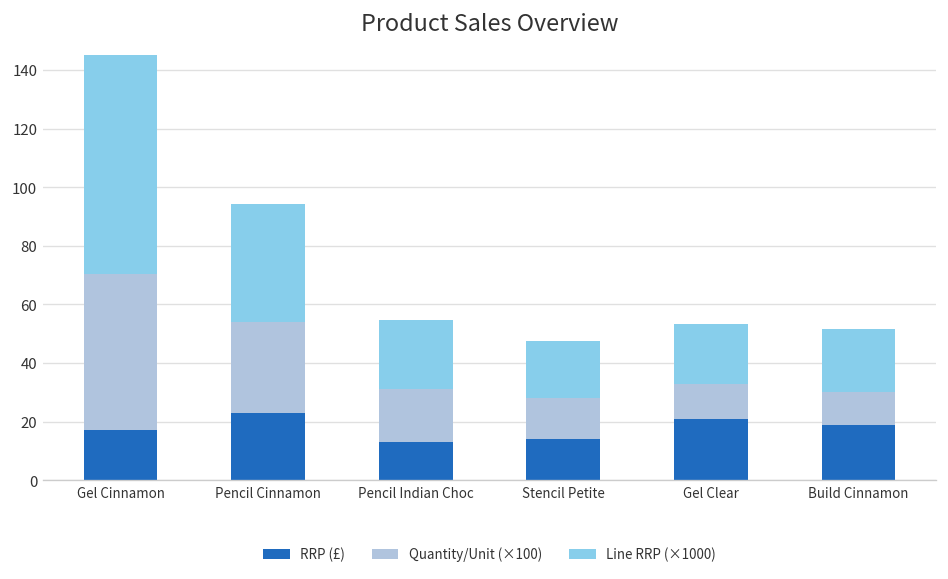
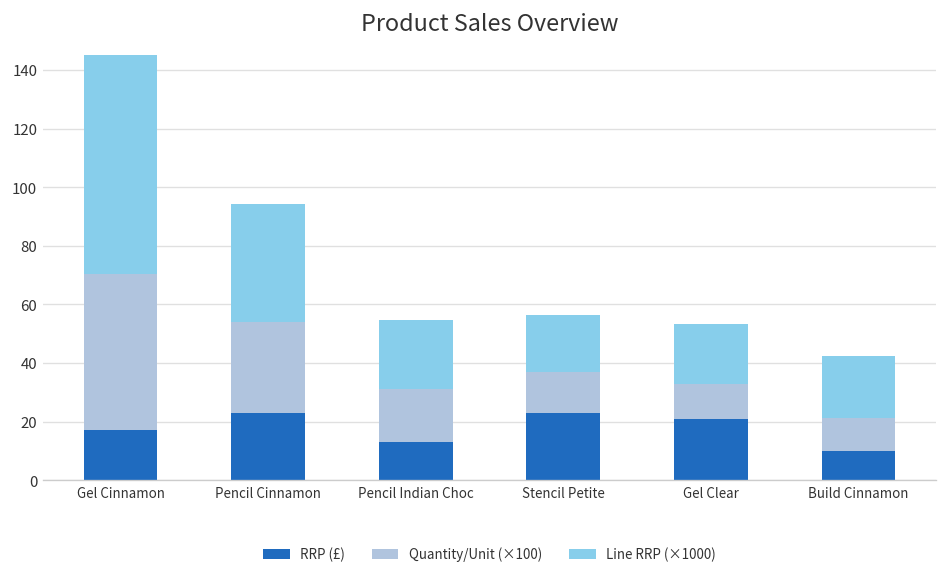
RRP (£), Stencil Petite: 14 -> 23
RRP (£), Build Cinnamon: 19 -> 10
